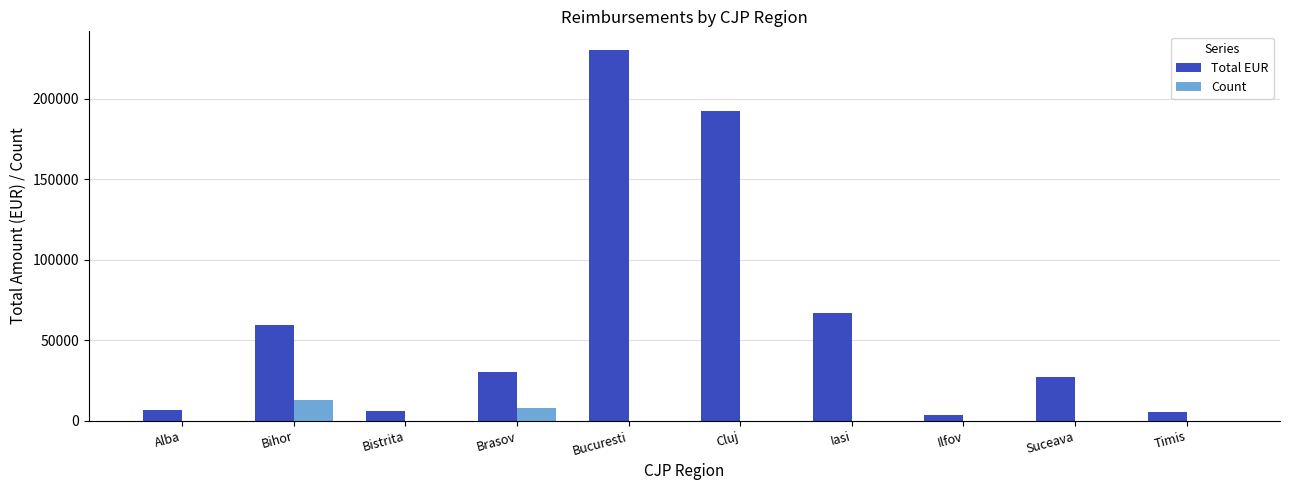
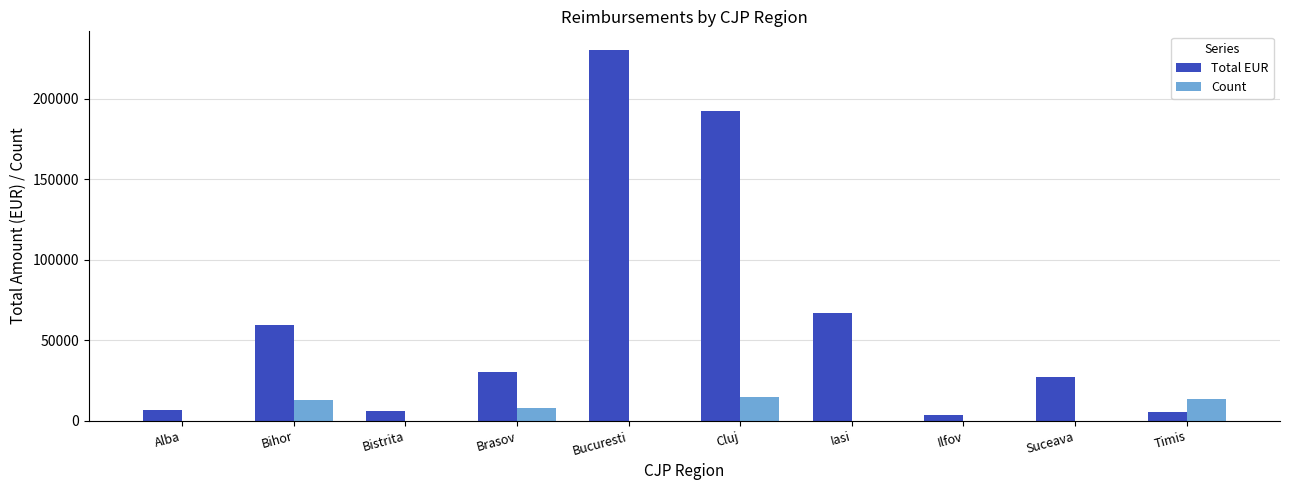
Count, Cluj: 0 -> 15000
Count, Timis: 0 -> 13000
